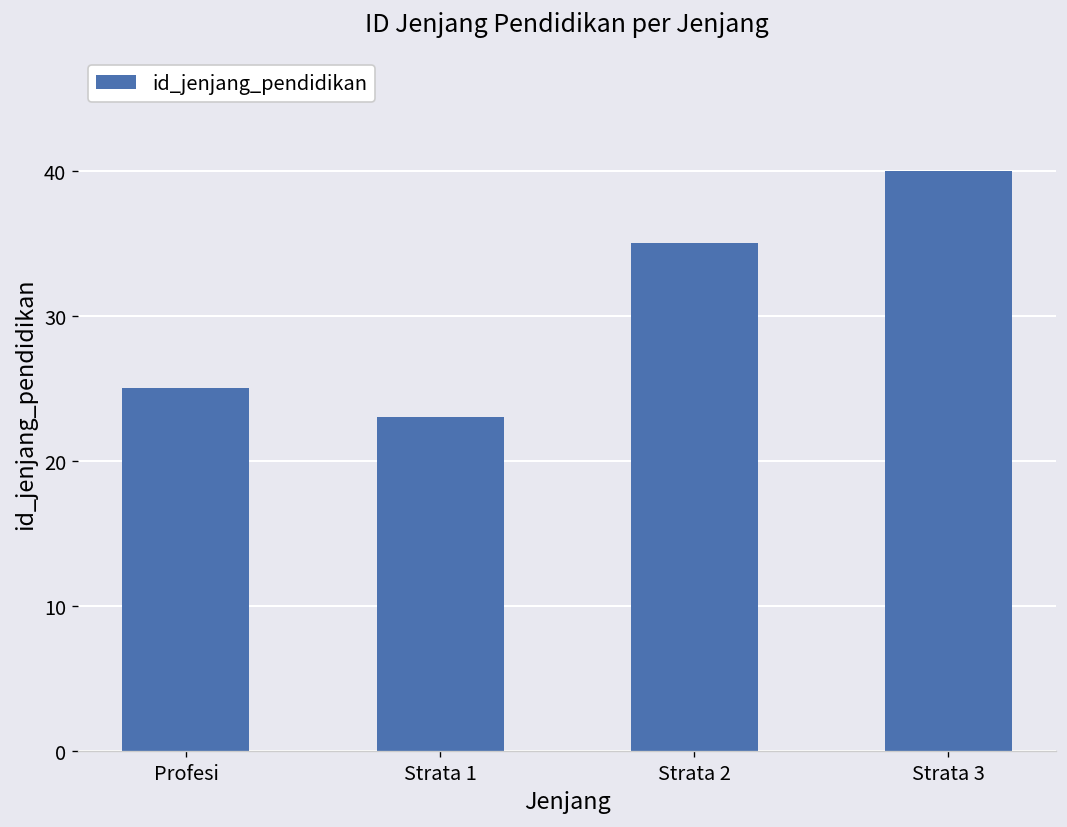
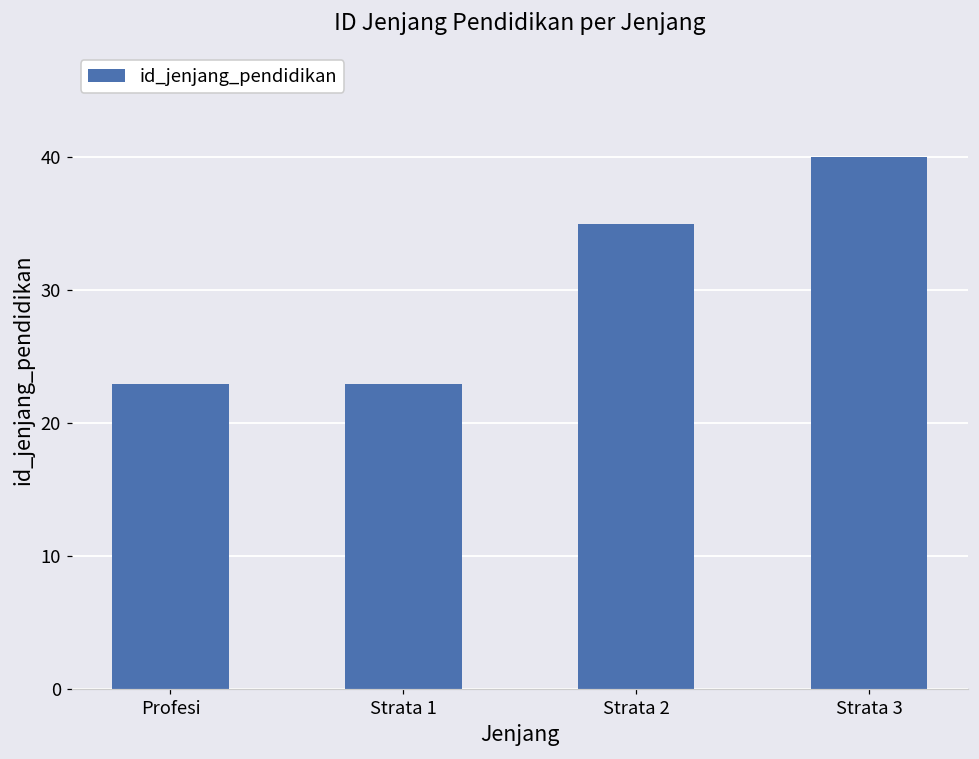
Profesi: 25 -> 23
